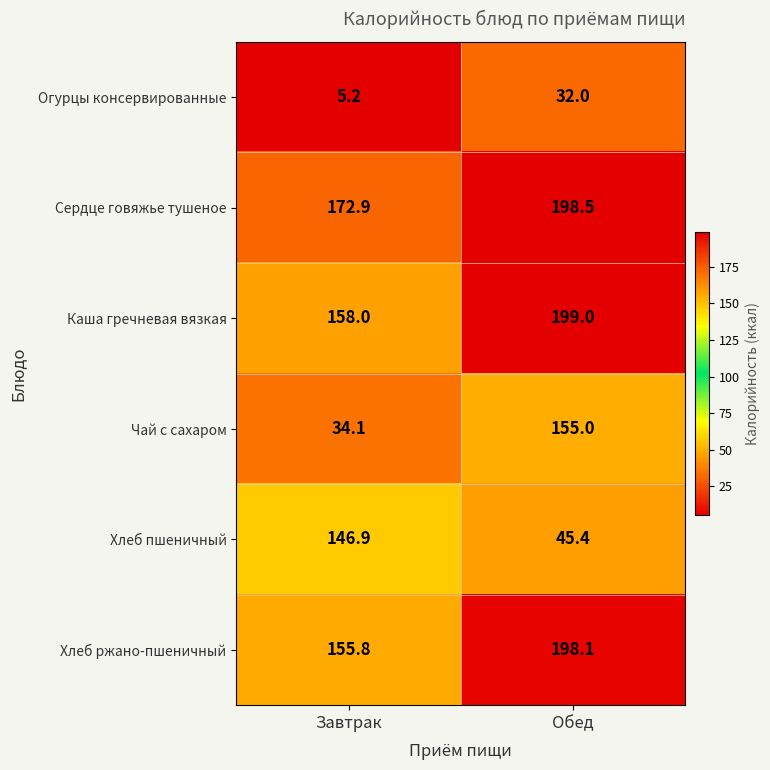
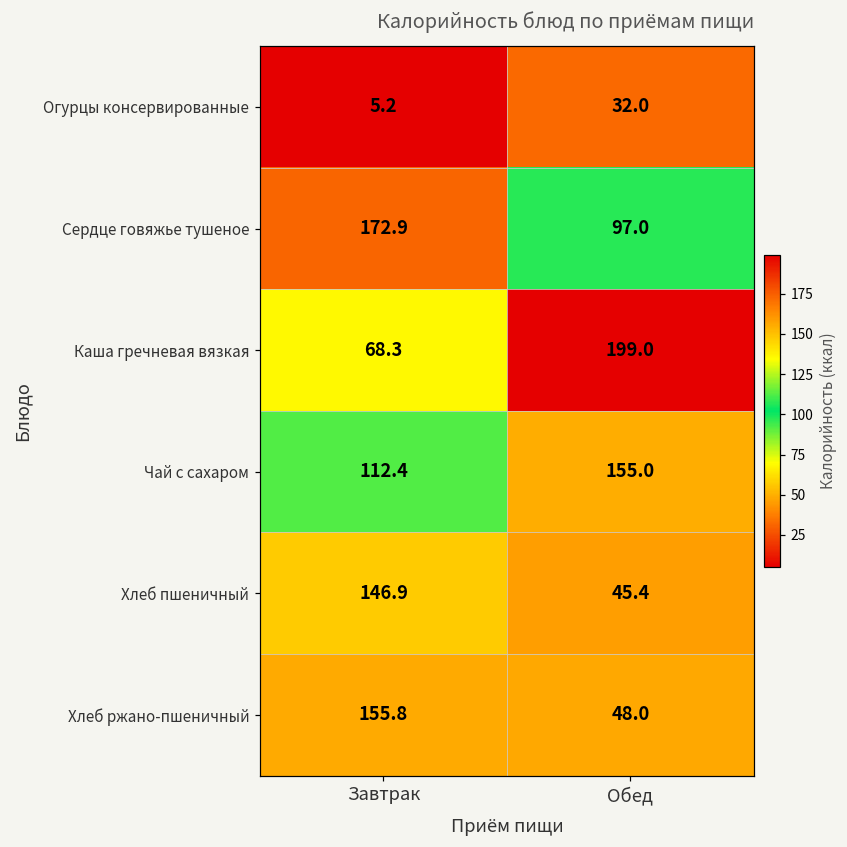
Сердце говяжье тушеное, Обед: 198.5 -> 97.0
Каша гречневая вязкая, Завтрак: 158.0 -> 68.3
Чай с сахаром, Завтрак: 34.1 -> 112.4
Хлеб ржано-пшеничный, Обед: 198.1 -> 48.0
